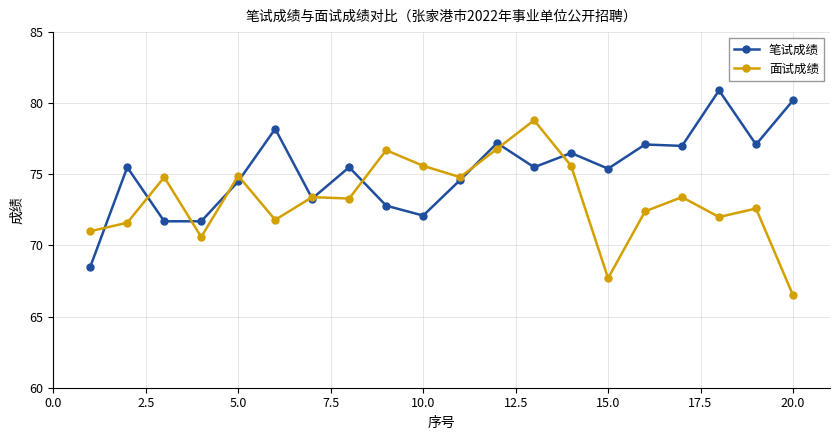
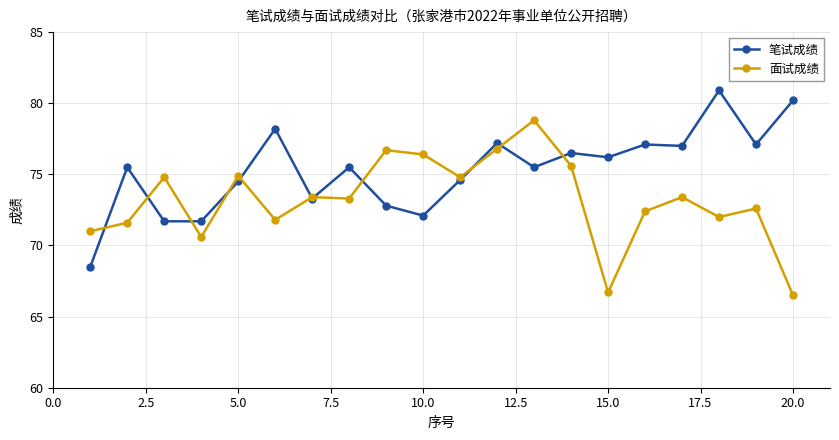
面试成绩, 10.0: 75.6 -> 76.4
笔试成绩, 15.0: 75.4 -> 76.2
面试成绩, 15.0: 67.7 -> 66.7
